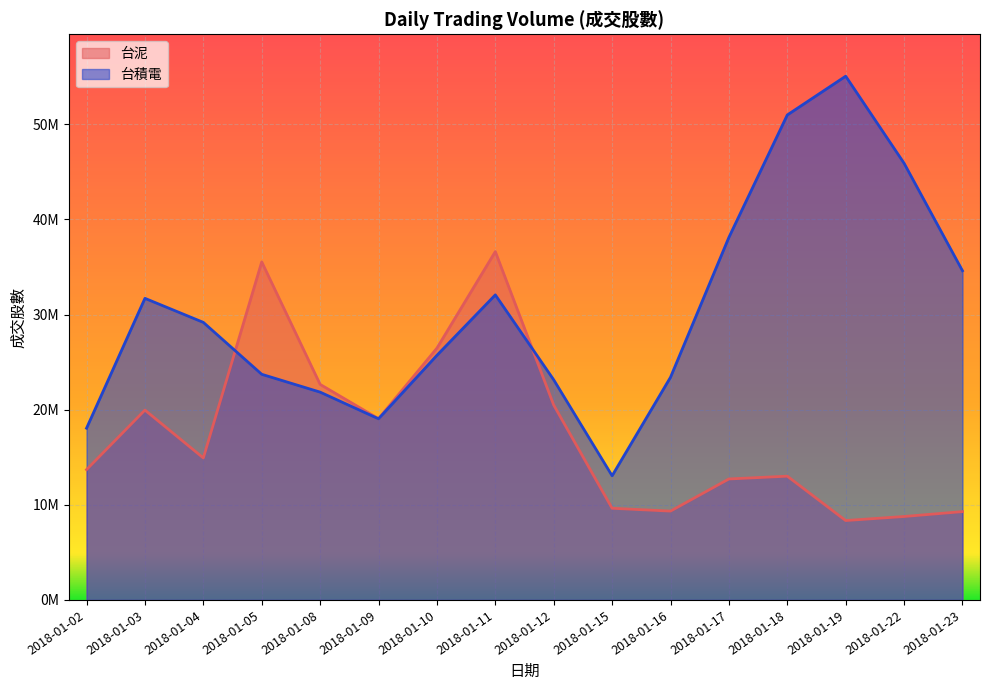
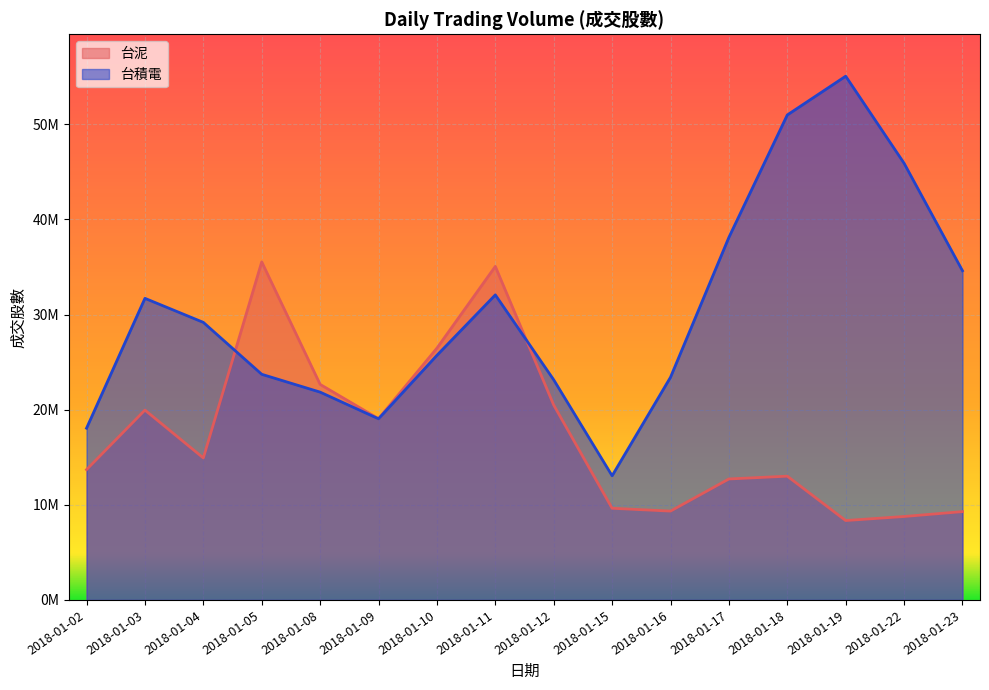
台泥, 2018-01-11: 37000000 -> 35000000
